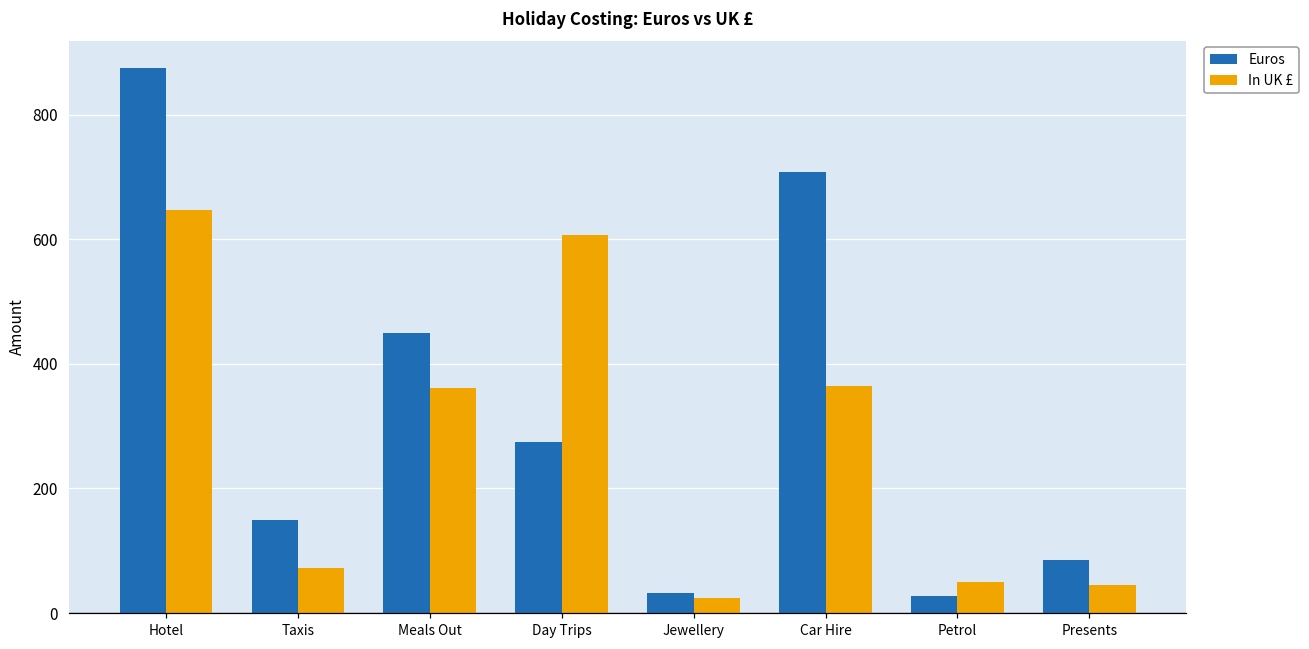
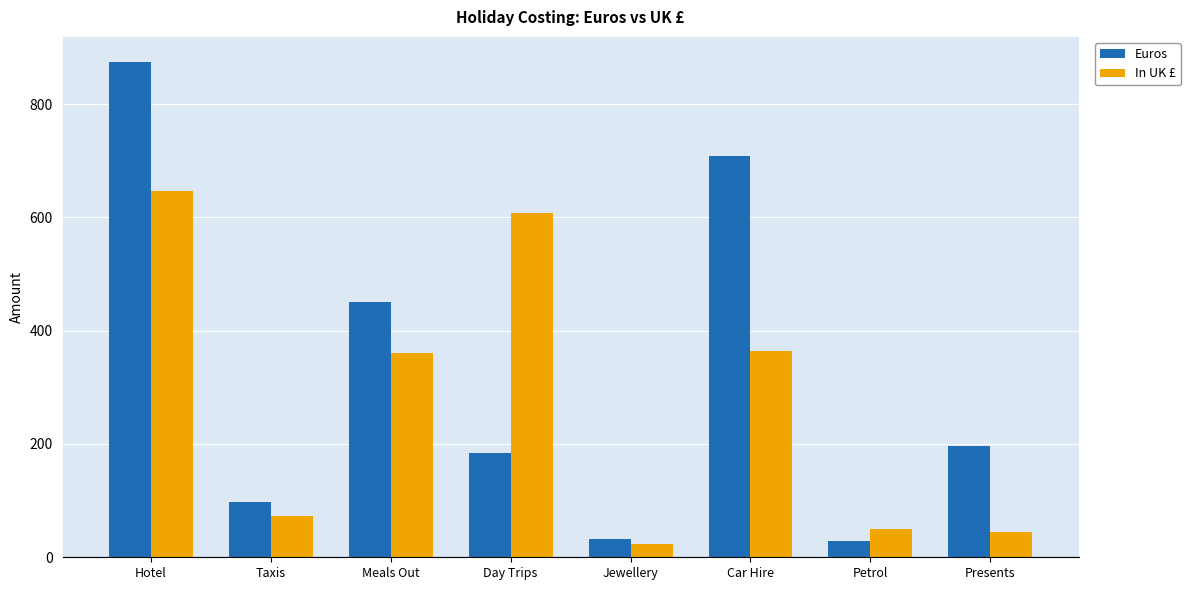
Euros, Taxis: 150 -> 100
Euros, Day Trips: 280 -> 180
Euros, Presents: 90 -> 200
